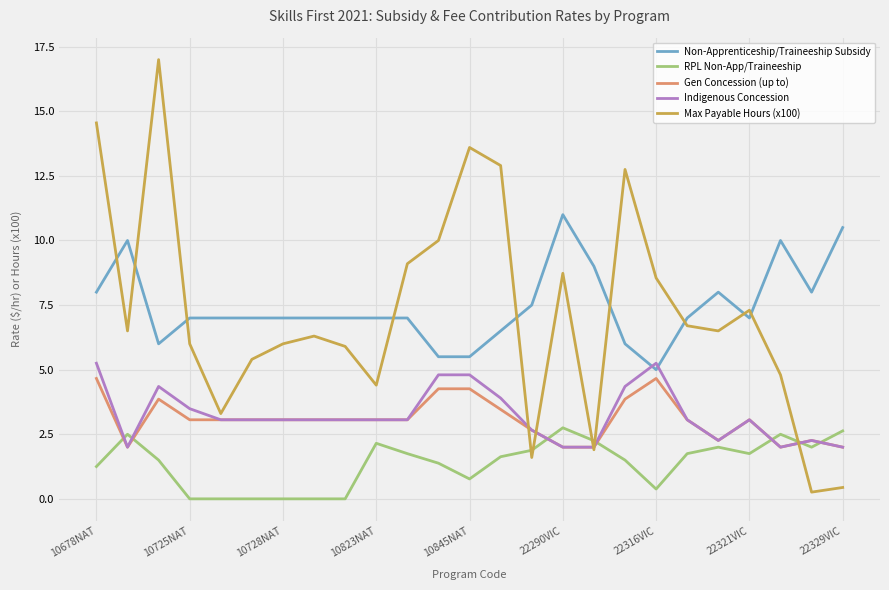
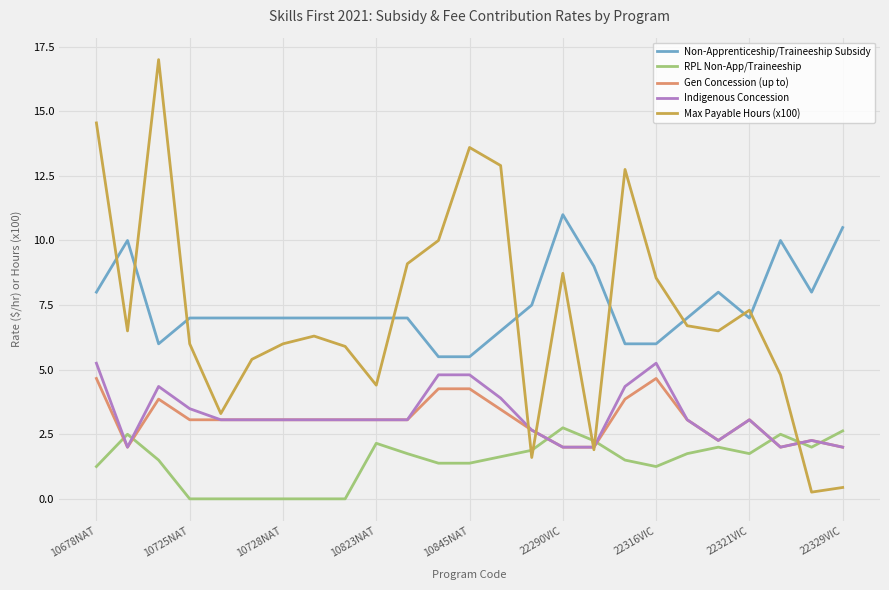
RPL Non-App/Traineeship, 10845NAT: 0.8 -> 1.4
Non-Apprenticeship/Traineeship Subsidy, 22316VIC: 5 -> 6
RPL Non-App/Traineeship, 22316VIC: 0.4 -> 1.3
